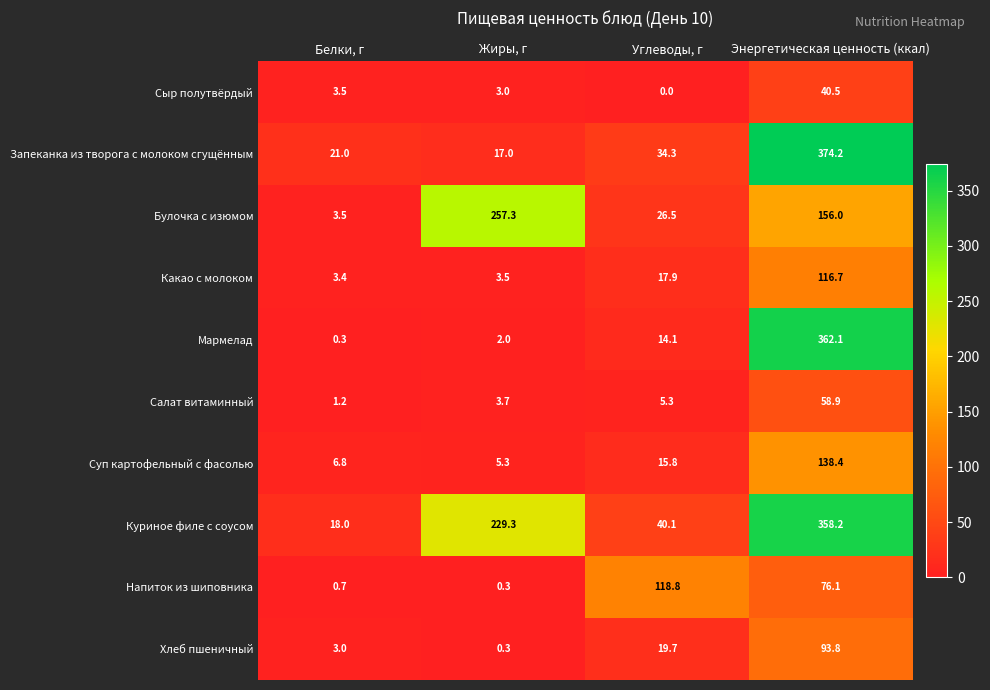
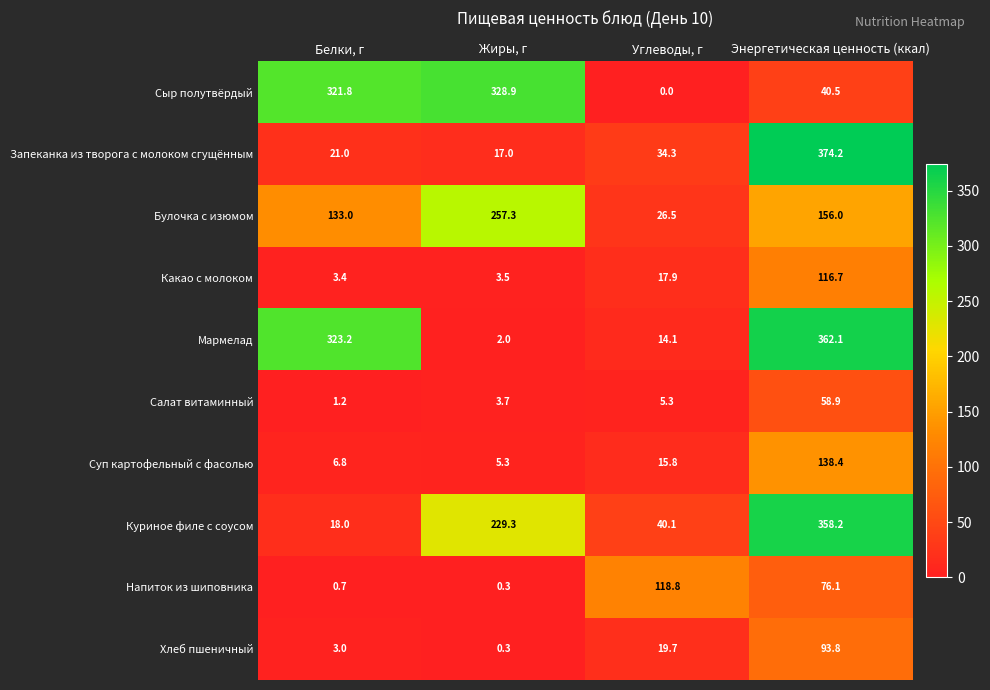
Сыр полутвёрдый, Белки, г: 3.5 -> 321.8
Сыр полутвёрдый, Жиры, г: 3.0 -> 328.9
Булочка с изюмом, Белки, г: 3.5 -> 133.0
Мармелад, Белки, г: 0.3 -> 323.2
